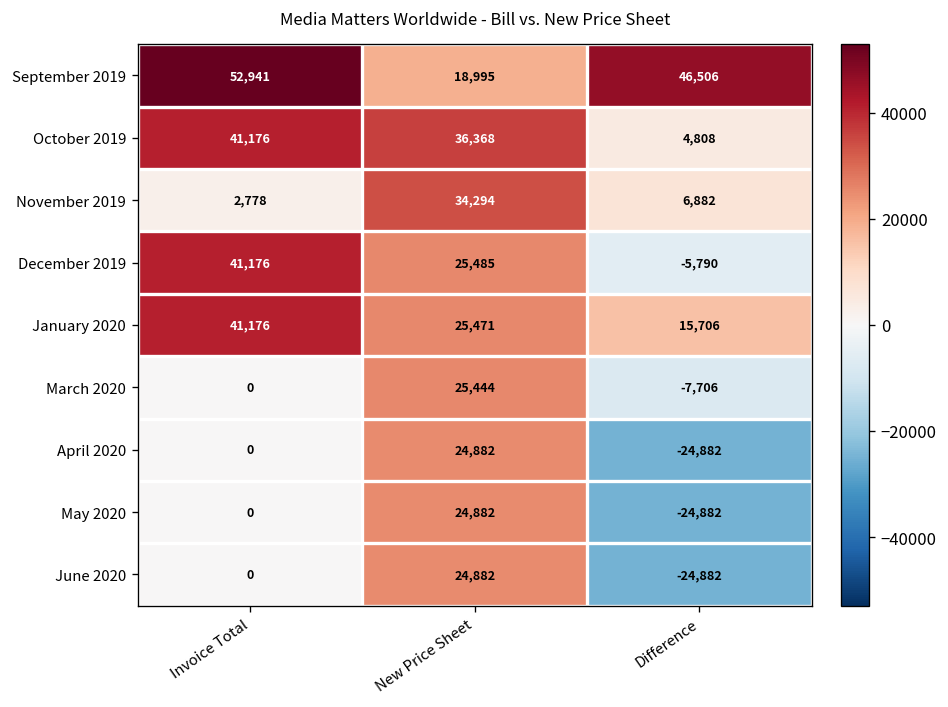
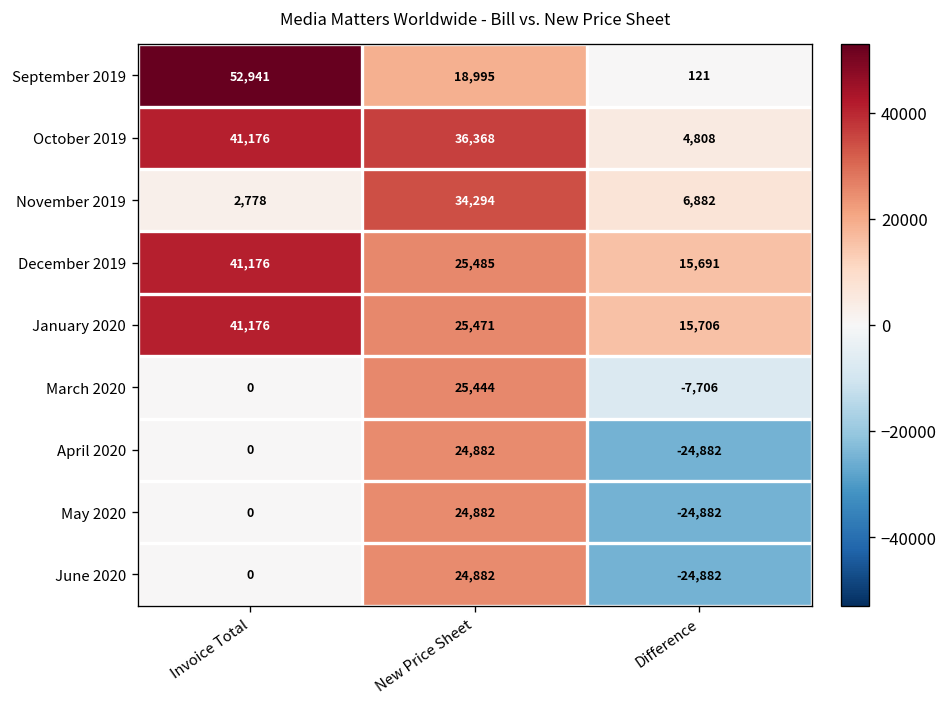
September 2019, Difference: 46,506 -> 121
December 2019, Difference: -5,790 -> 15,691
